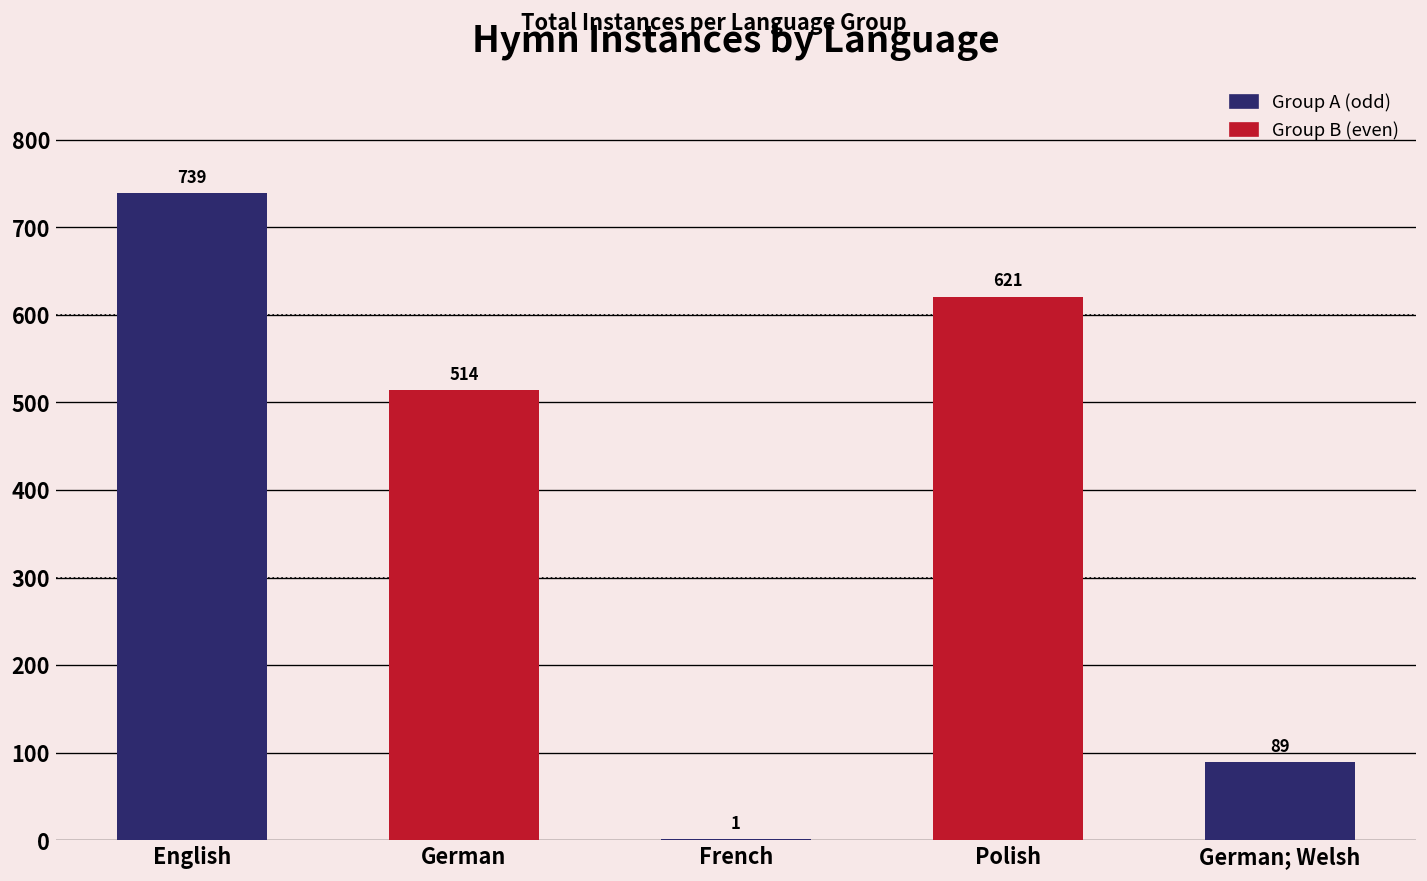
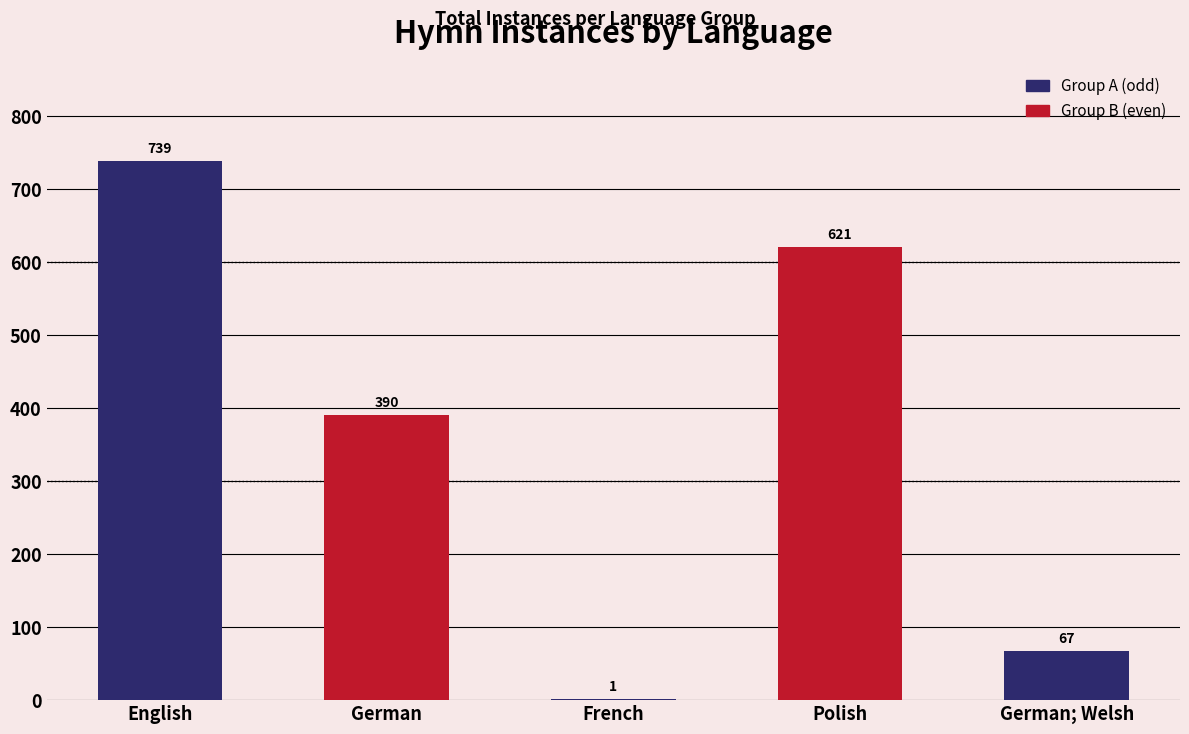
German: 514 -> 390
German; Welsh: 89 -> 67
